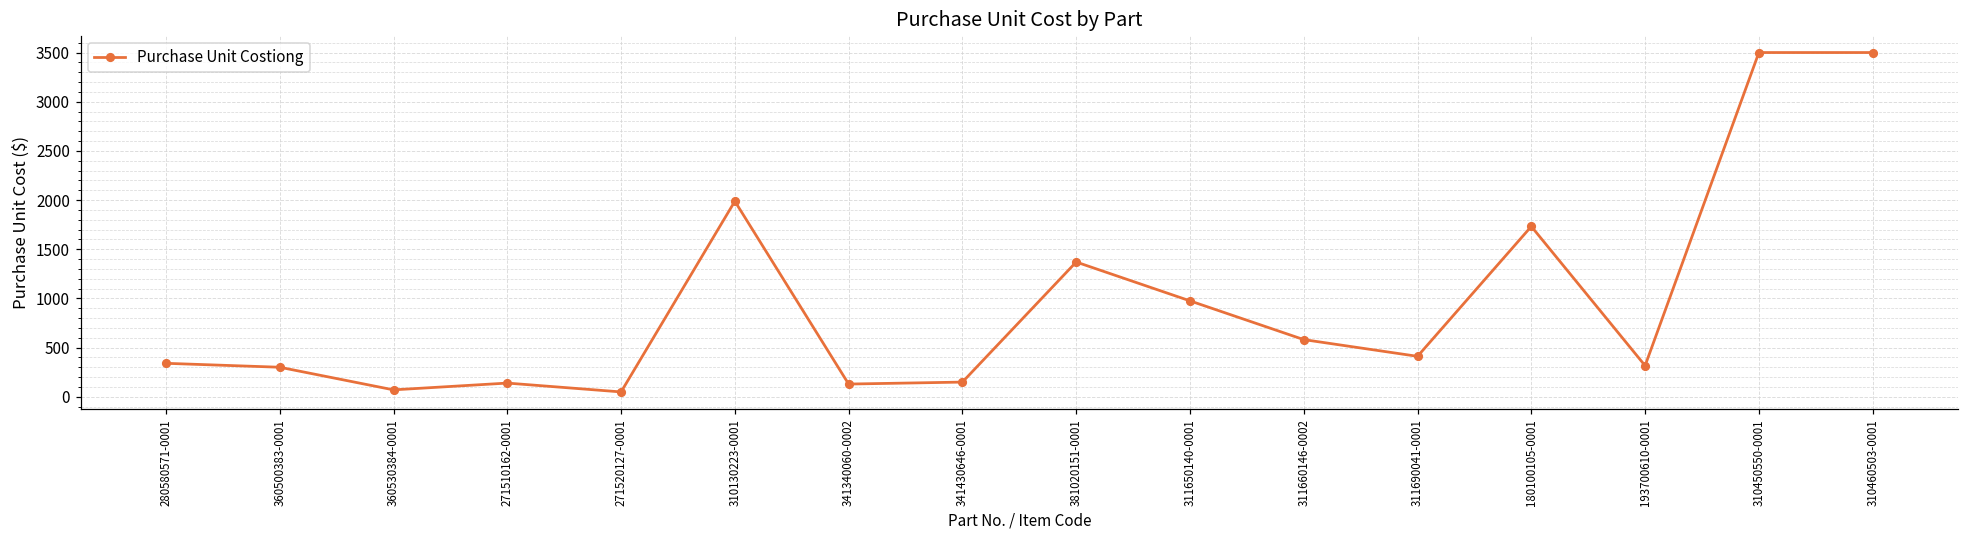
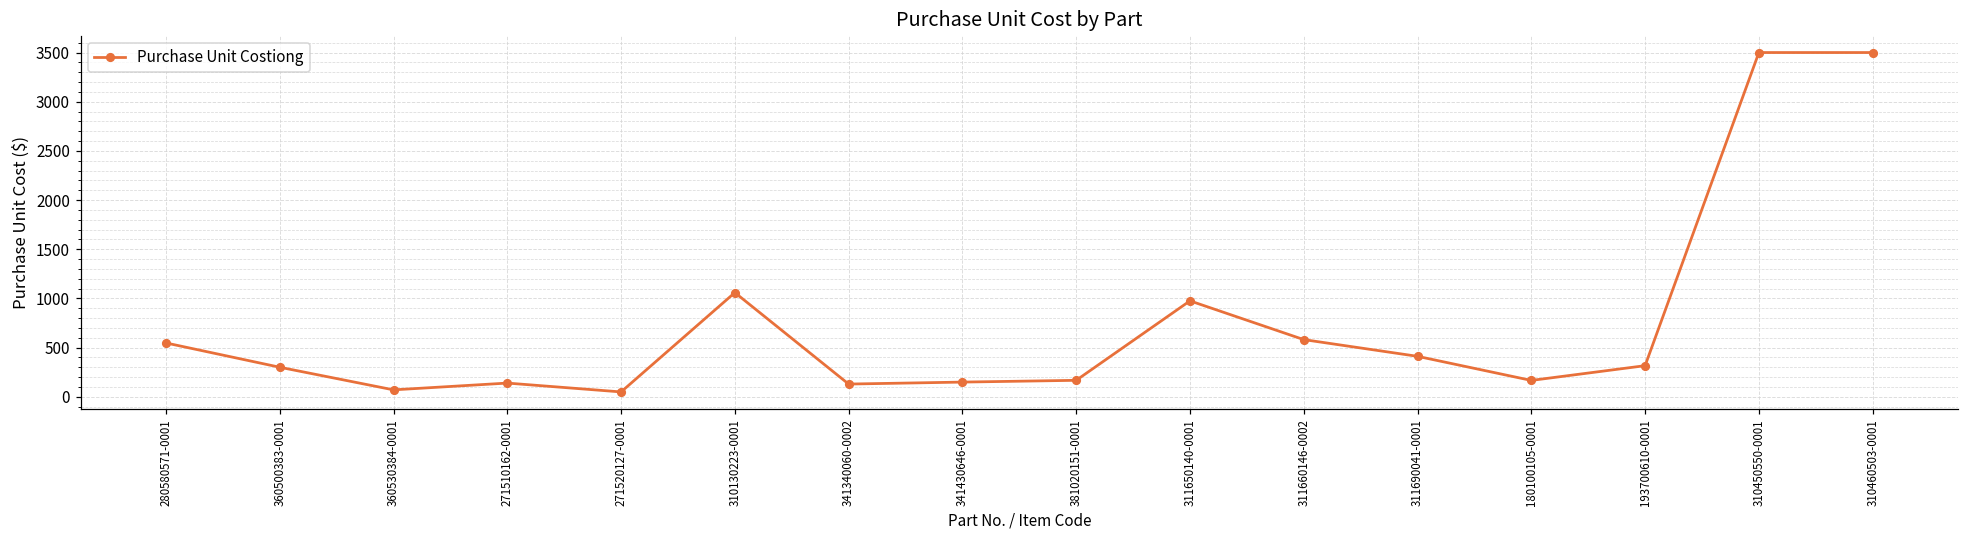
280580571-0001: 300 -> 500
310130223-0001: 2000 -> 1100
381020151-0001: 1400 -> 200
180100105-0001: 1700 -> 200
